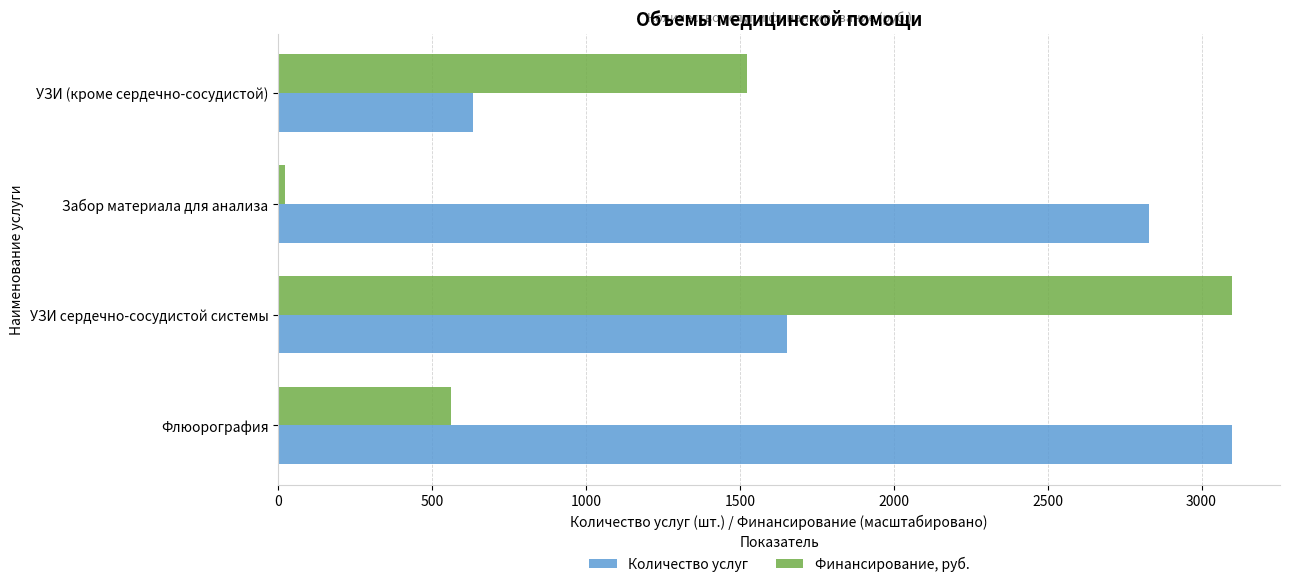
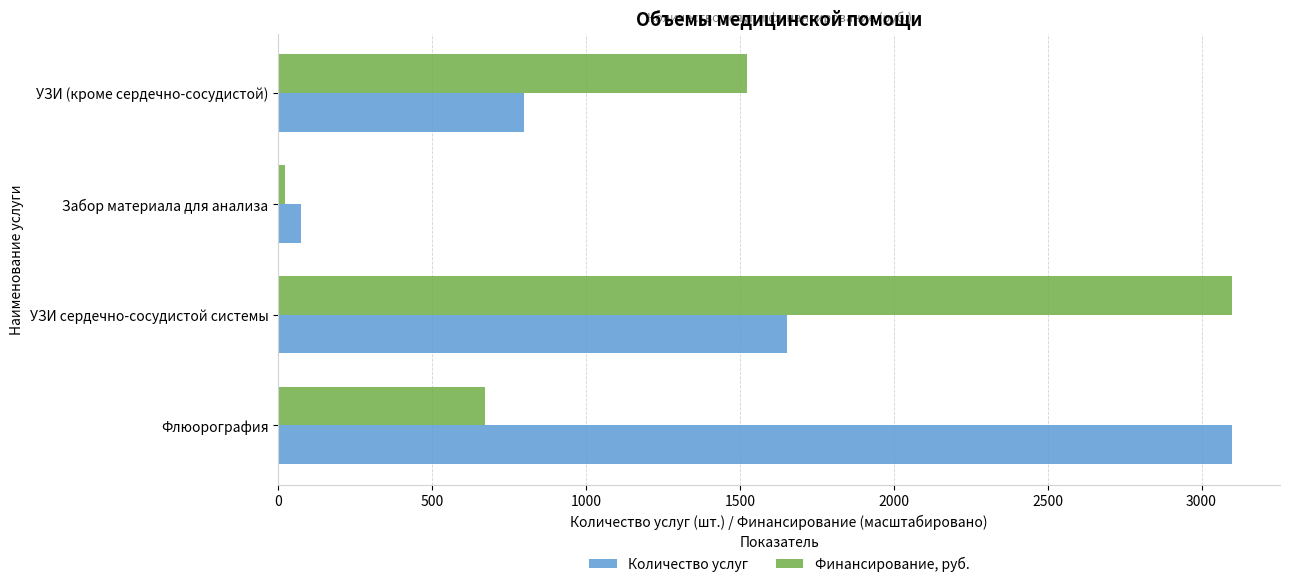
Количество услуг, УЗИ (кроме сердечно-сосудистой): 630 -> 800
Количество услуг, Забор материала для анализа: 2830 -> 80
Финансирование, руб., Флюорография: 560 -> 670
